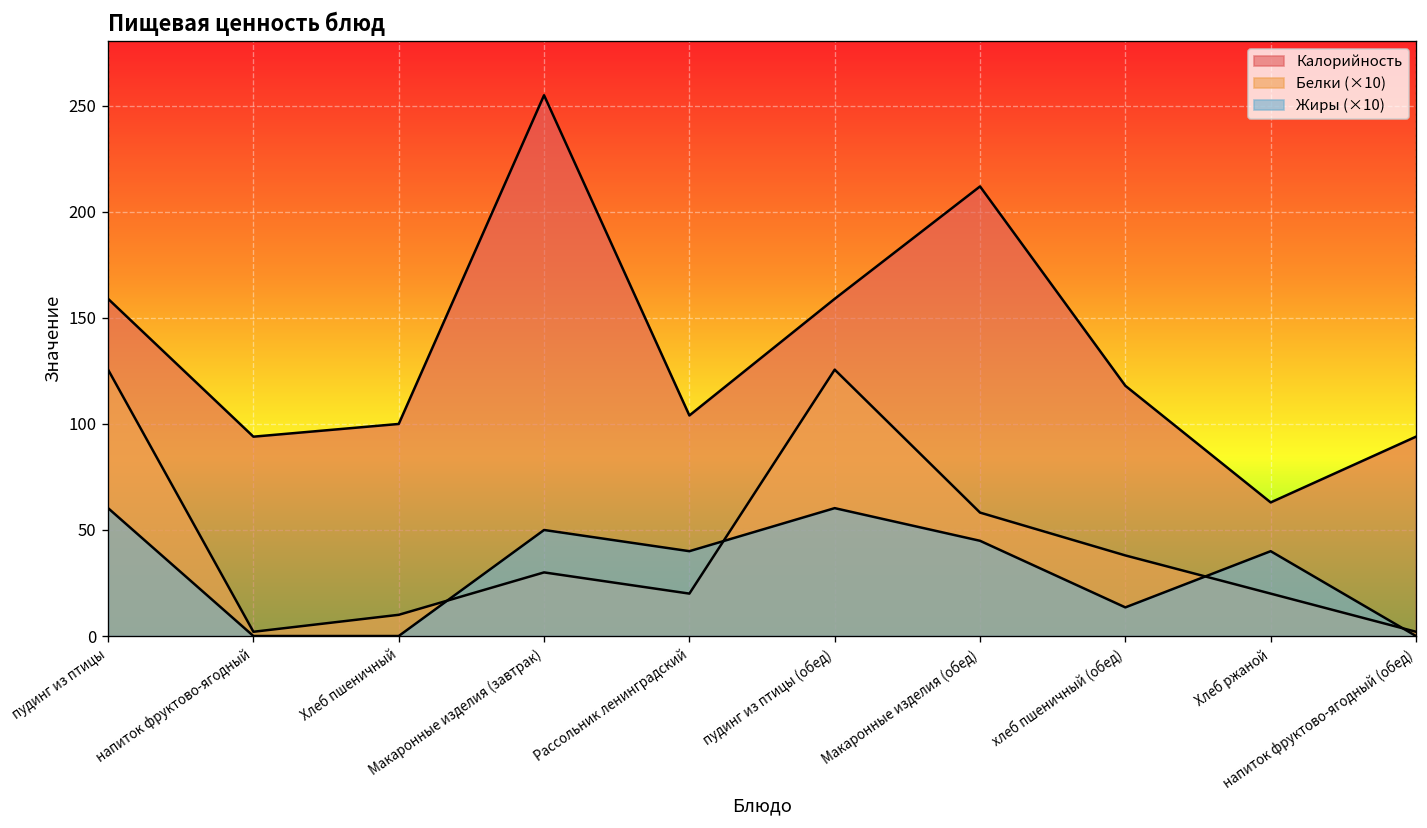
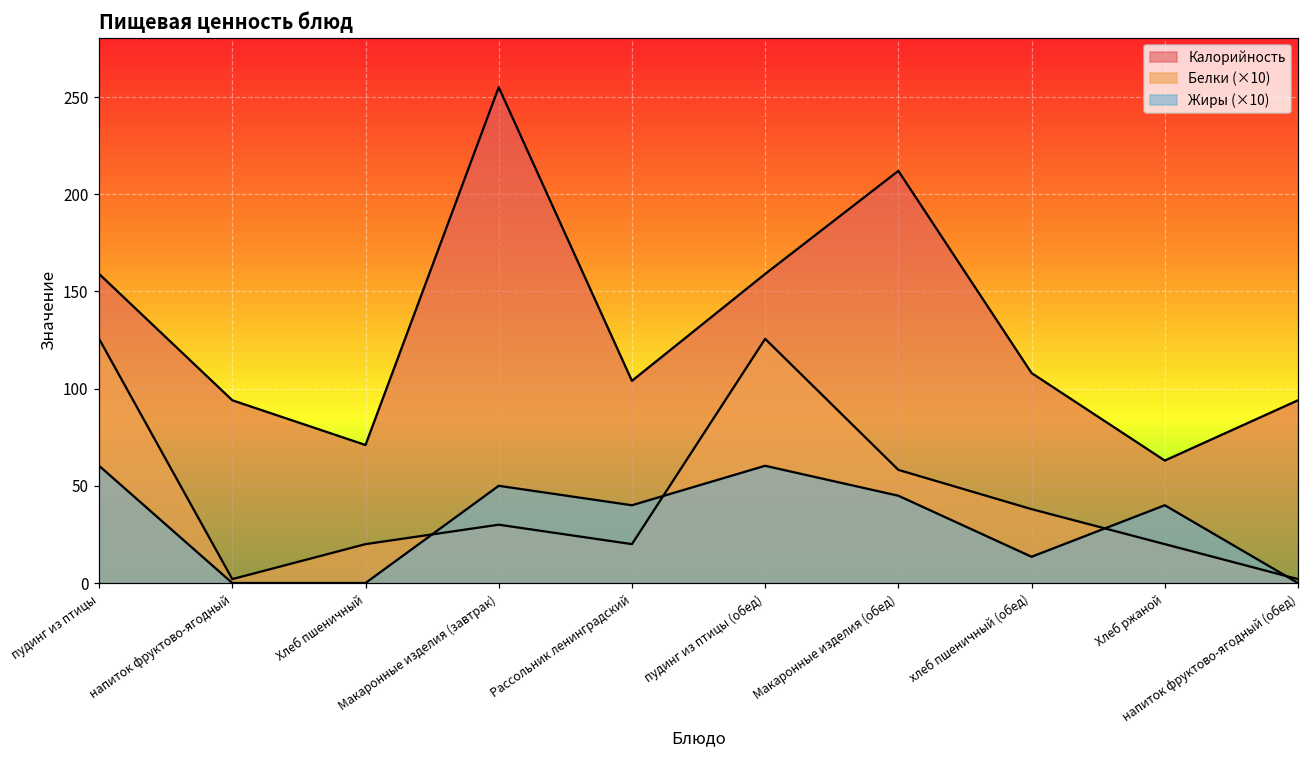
Калорийность, Хлеб пшеничный: 100 -> 71
Белки (×10), Хлеб пшеничный: 10 -> 20
Калорийность, хлеб пшеничный (обед): 118 -> 108
